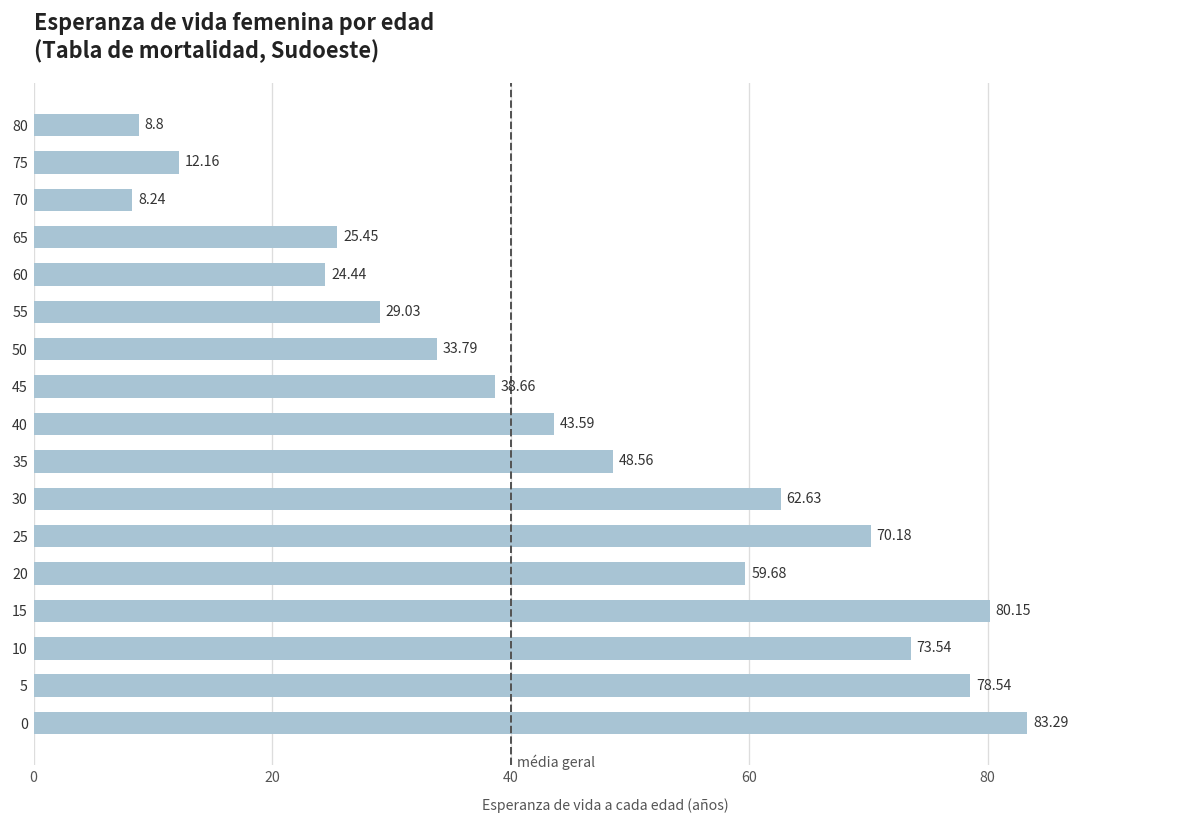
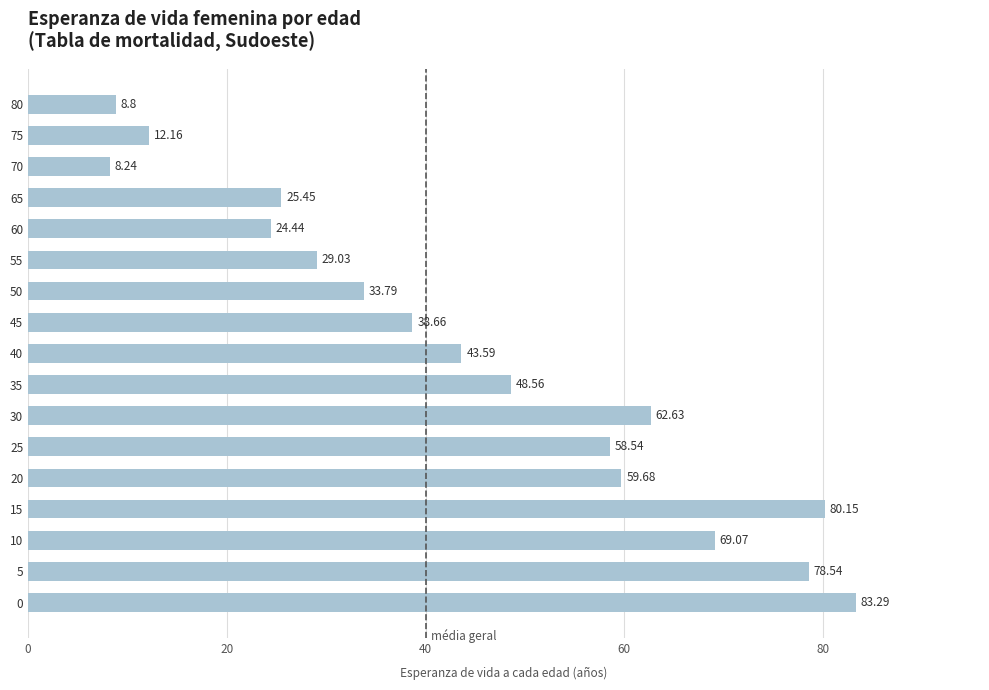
25: 70.18 -> 58.54
10: 73.54 -> 69.07
